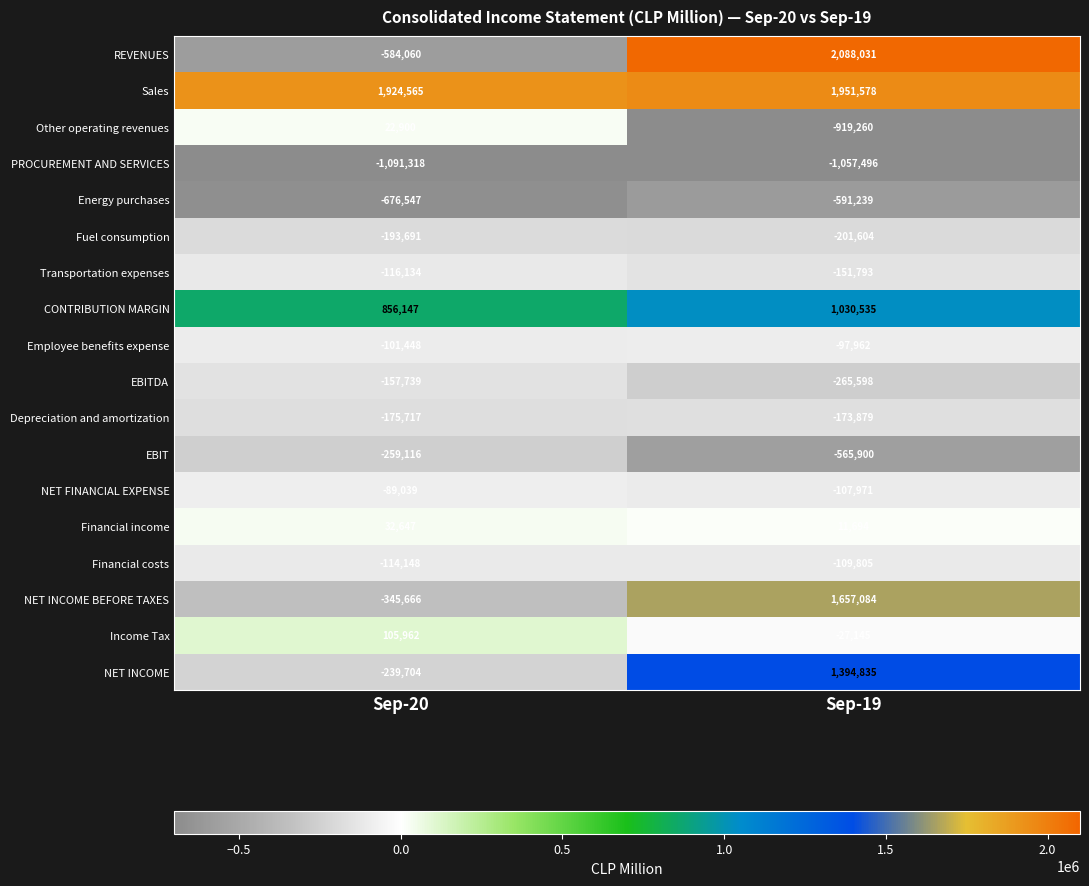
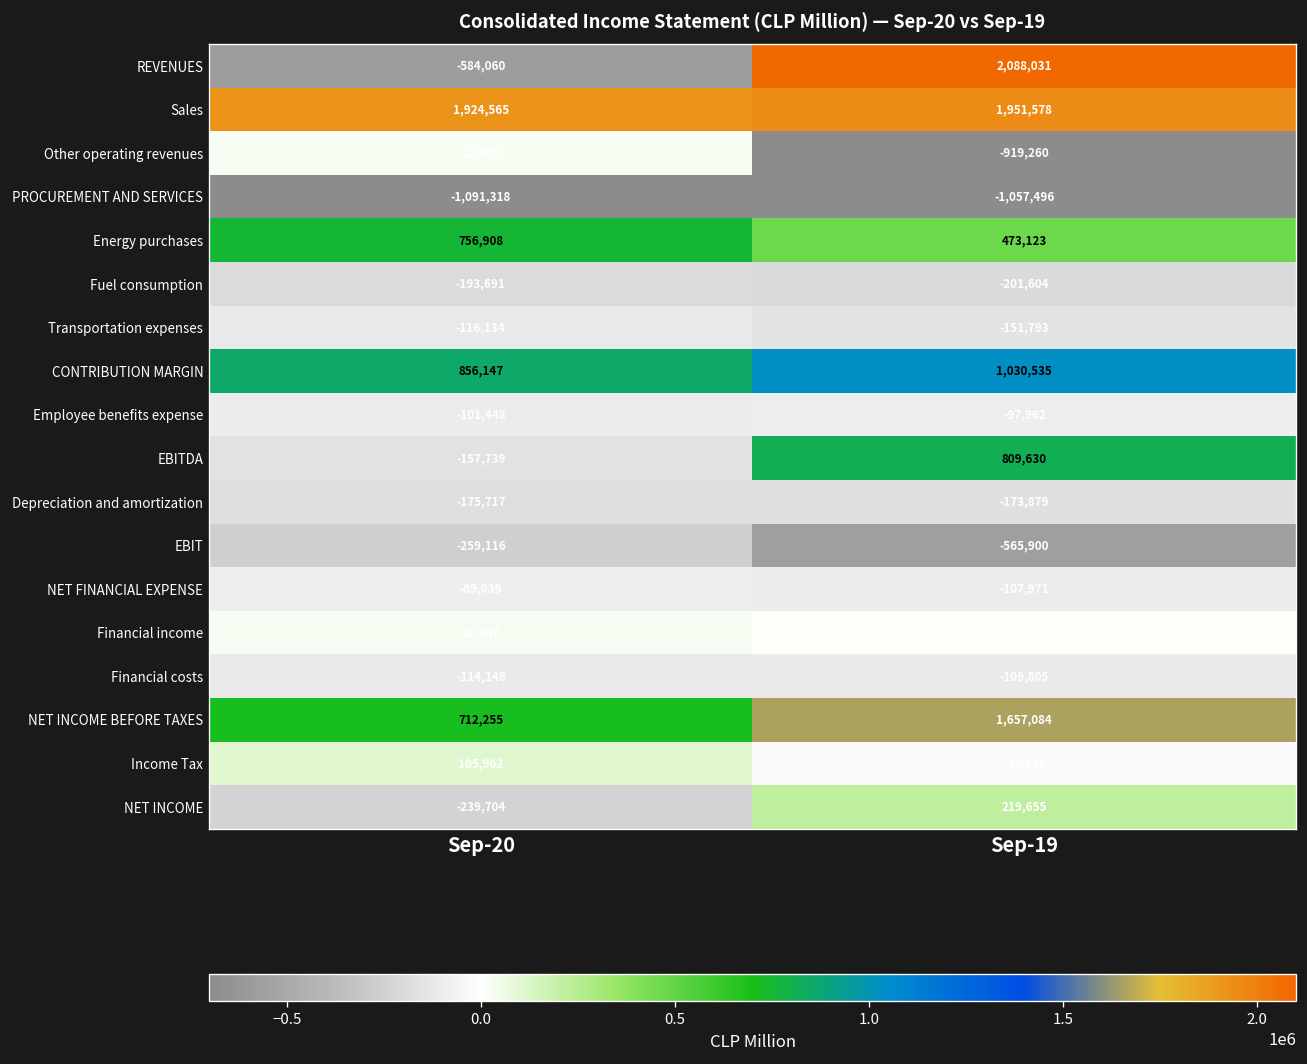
Energy purchases, Sep-20: -676,547 -> 756,908
Energy purchases, Sep-19: -591,239 -> 473,123
EBITDA, Sep-19: -265,598 -> 809,630
NET INCOME BEFORE TAXES, Sep-20: -345,666 -> 712,255
NET INCOME, Sep-19: 1,394,835 -> 219,655
